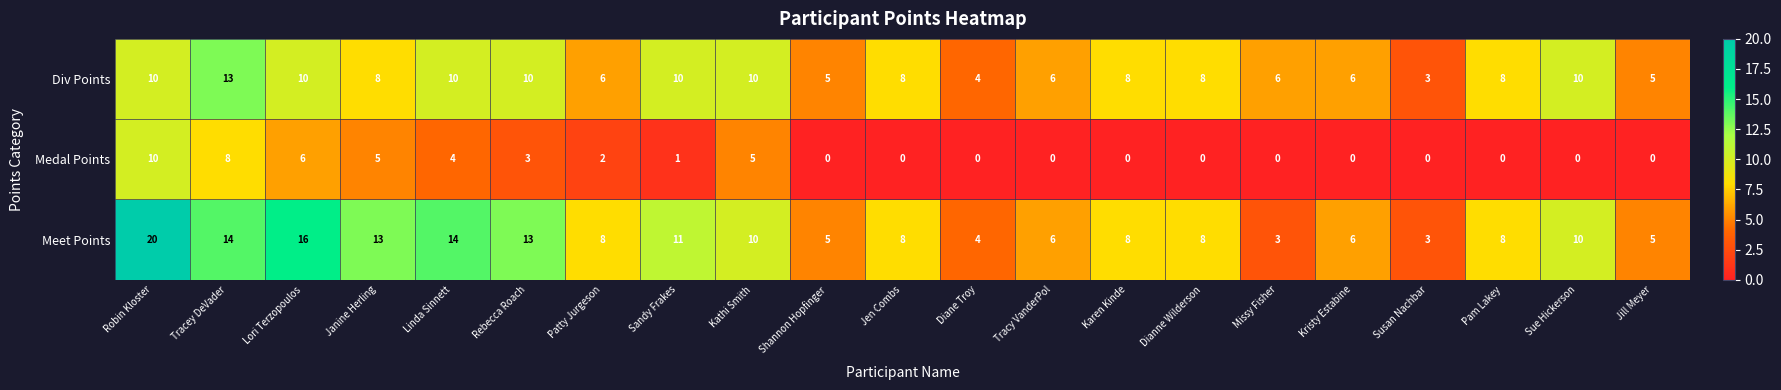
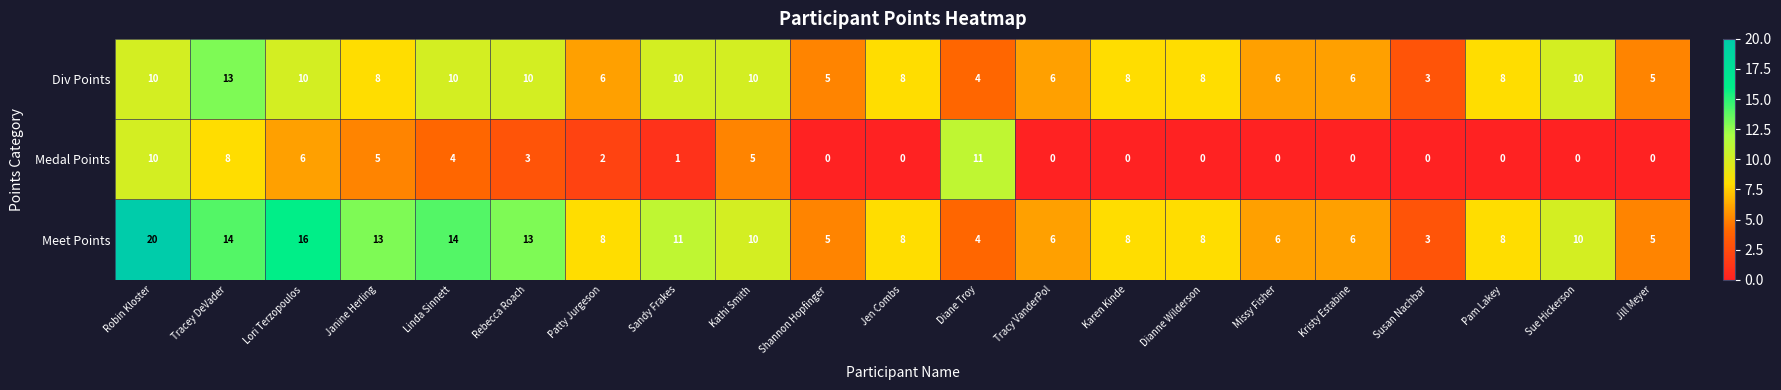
Medal Points, Diane Troy: 0 -> 11
Meet Points, Missy Fisher: 3 -> 6
